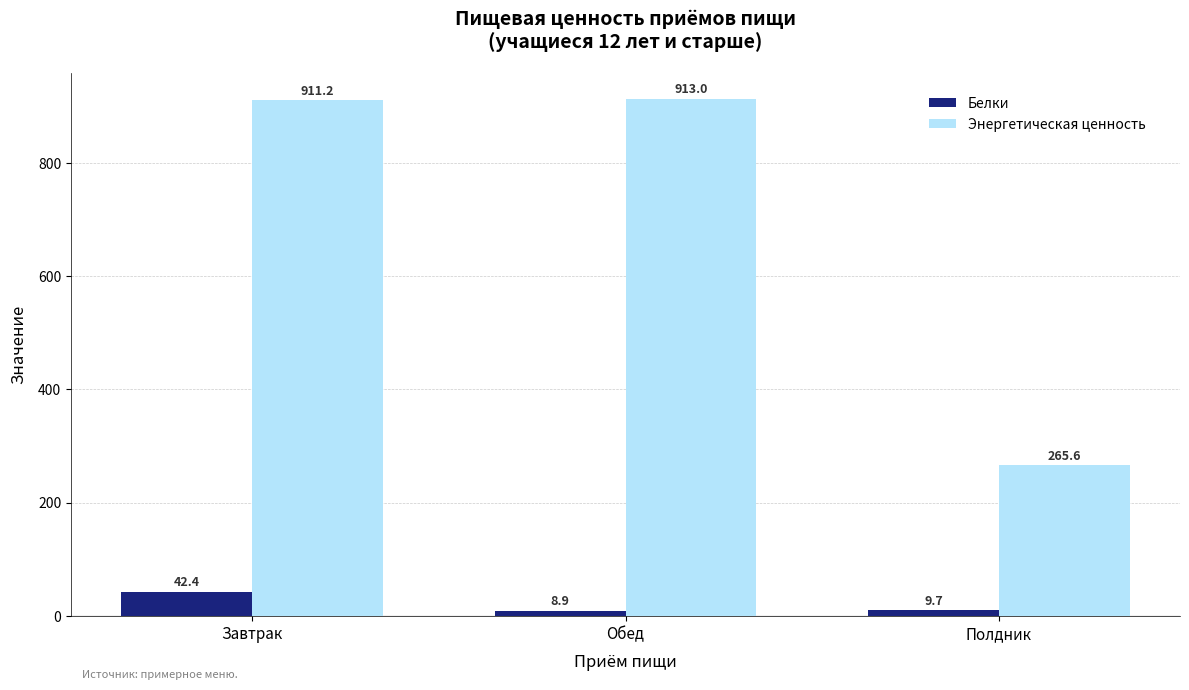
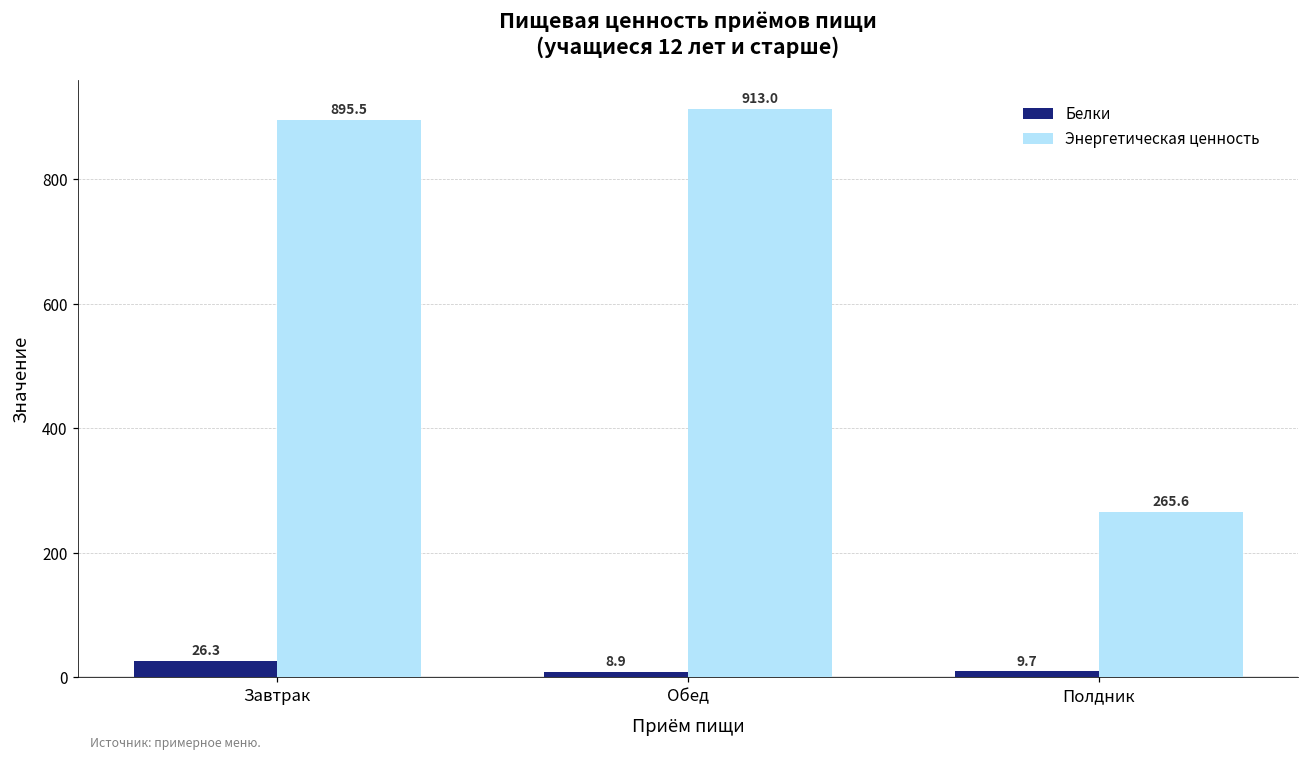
Белки, Завтрак: 42.4 -> 26.3
Энергетическая ценность, Завтрак: 911.2 -> 895.5
